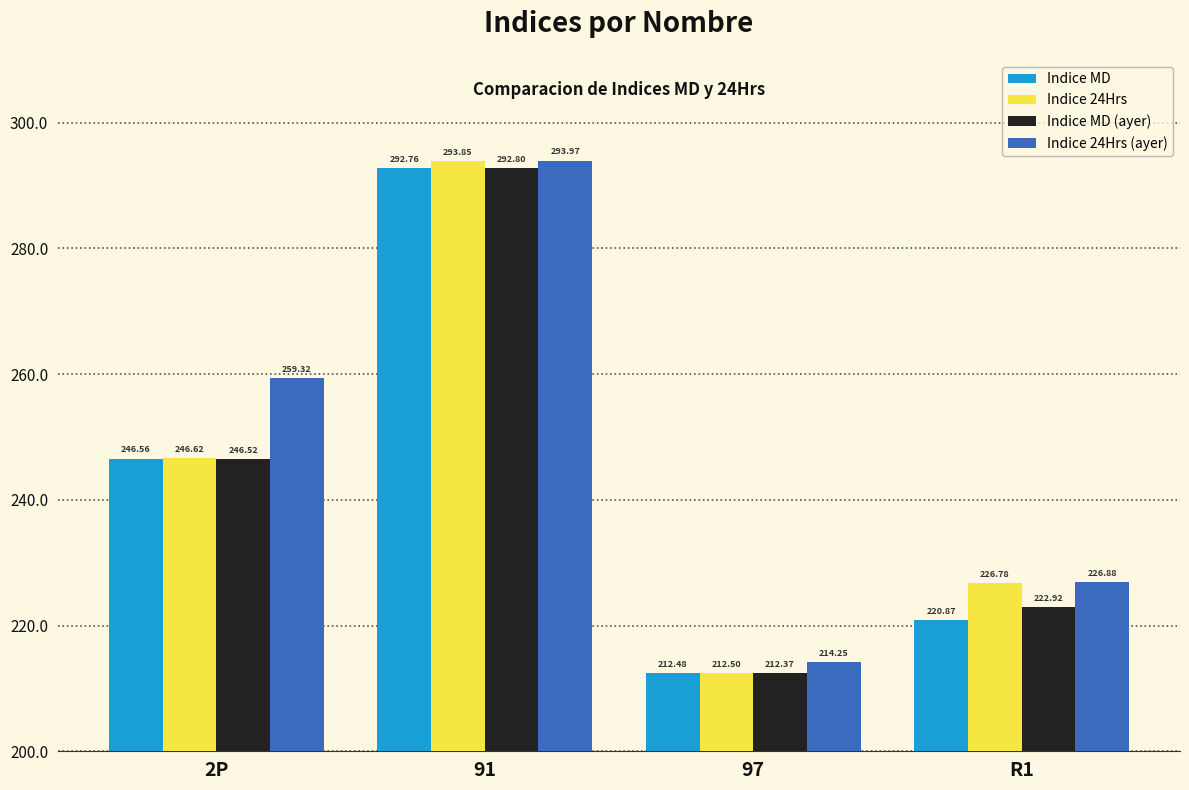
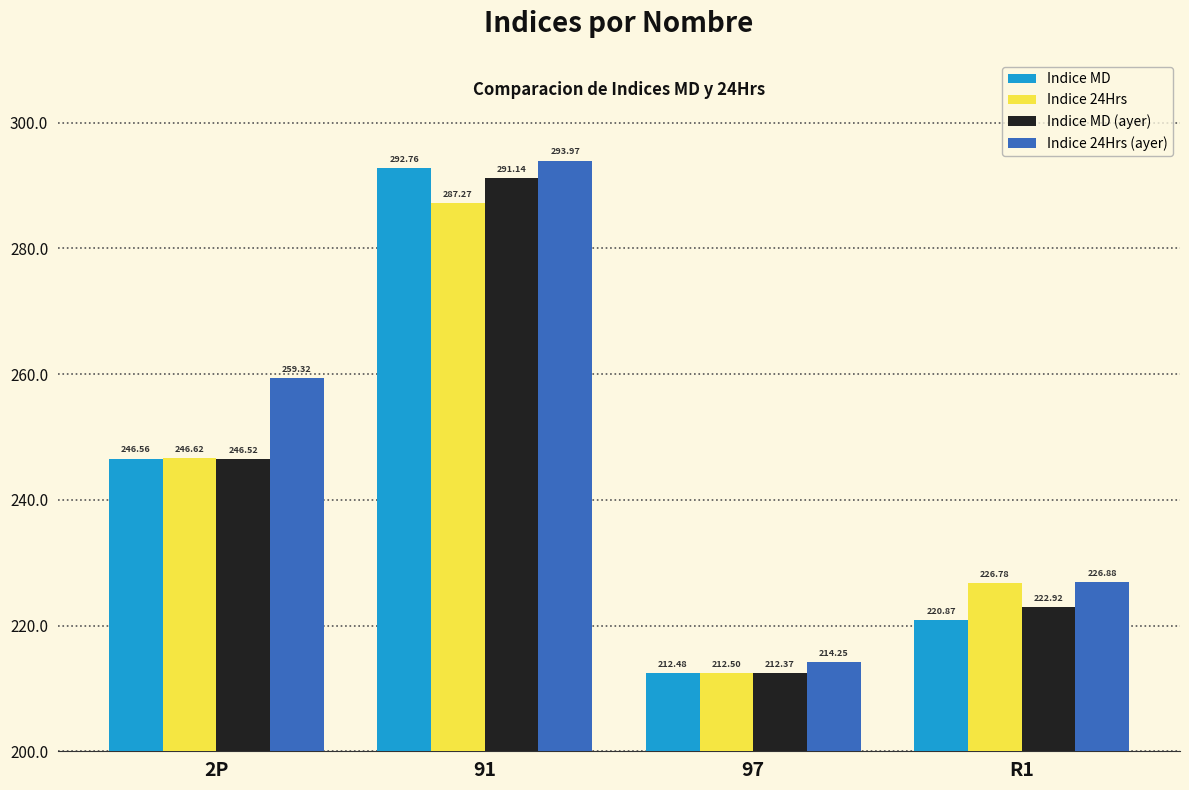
Indice 24Hrs, 91: 293.85 -> 287.27
Indice MD (ayer), 91: 292.80 -> 291.14
